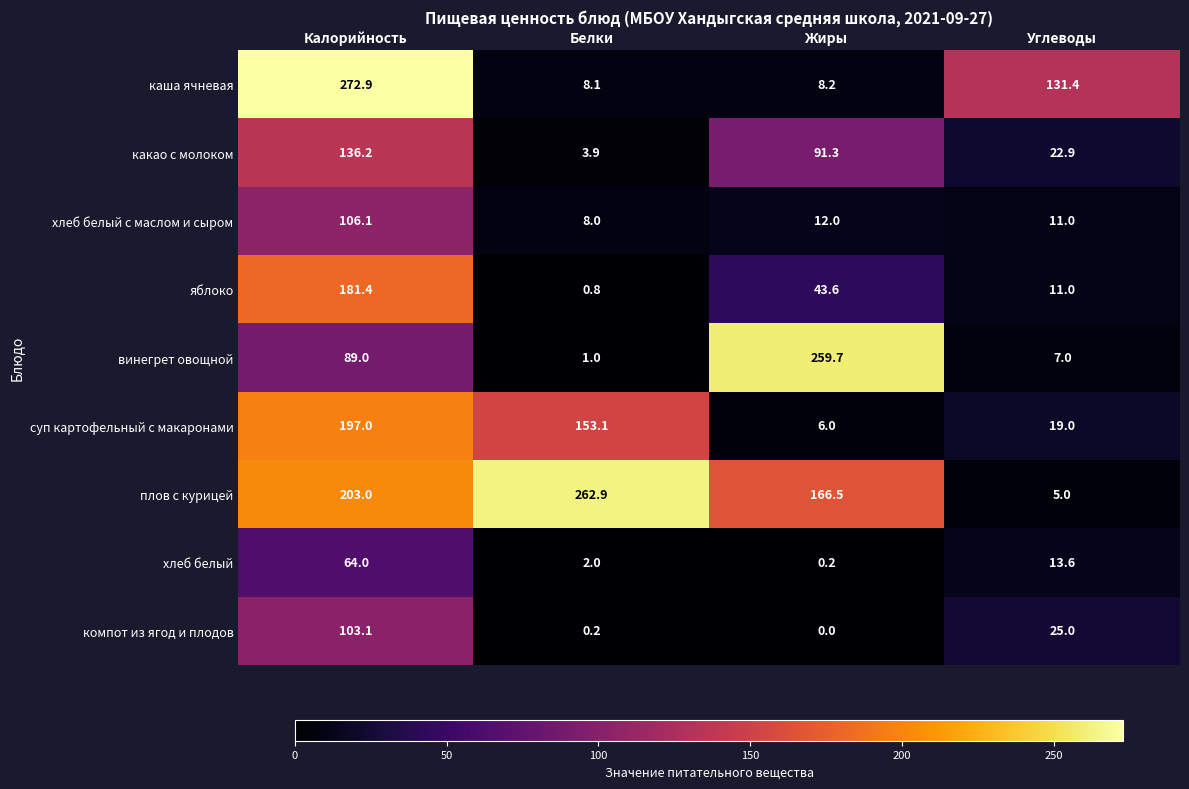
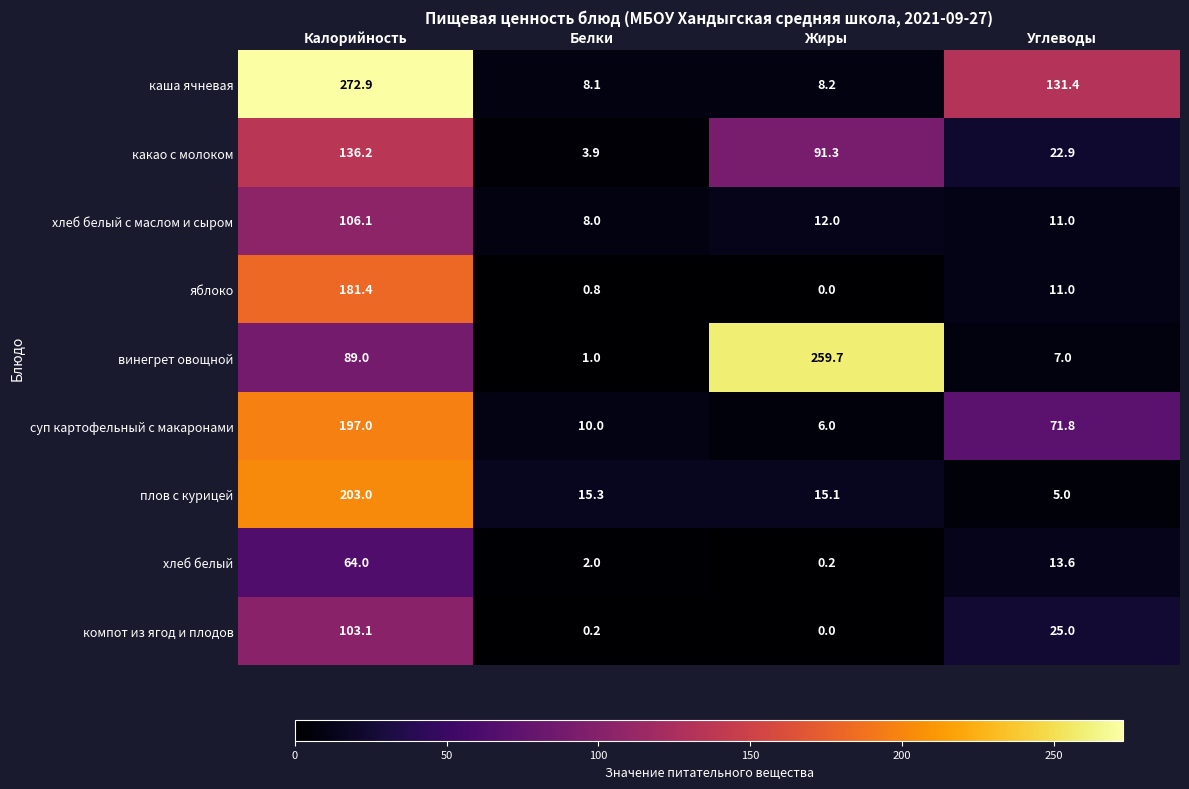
яблоко, Жиры: 43.6 -> 0.0
суп картофельный с макаронами, Белки: 153.1 -> 10.0
суп картофельный с макаронами, Углеводы: 19.0 -> 71.8
плов с курицей, Белки: 262.9 -> 15.3
плов с курицей, Жиры: 166.5 -> 15.1
